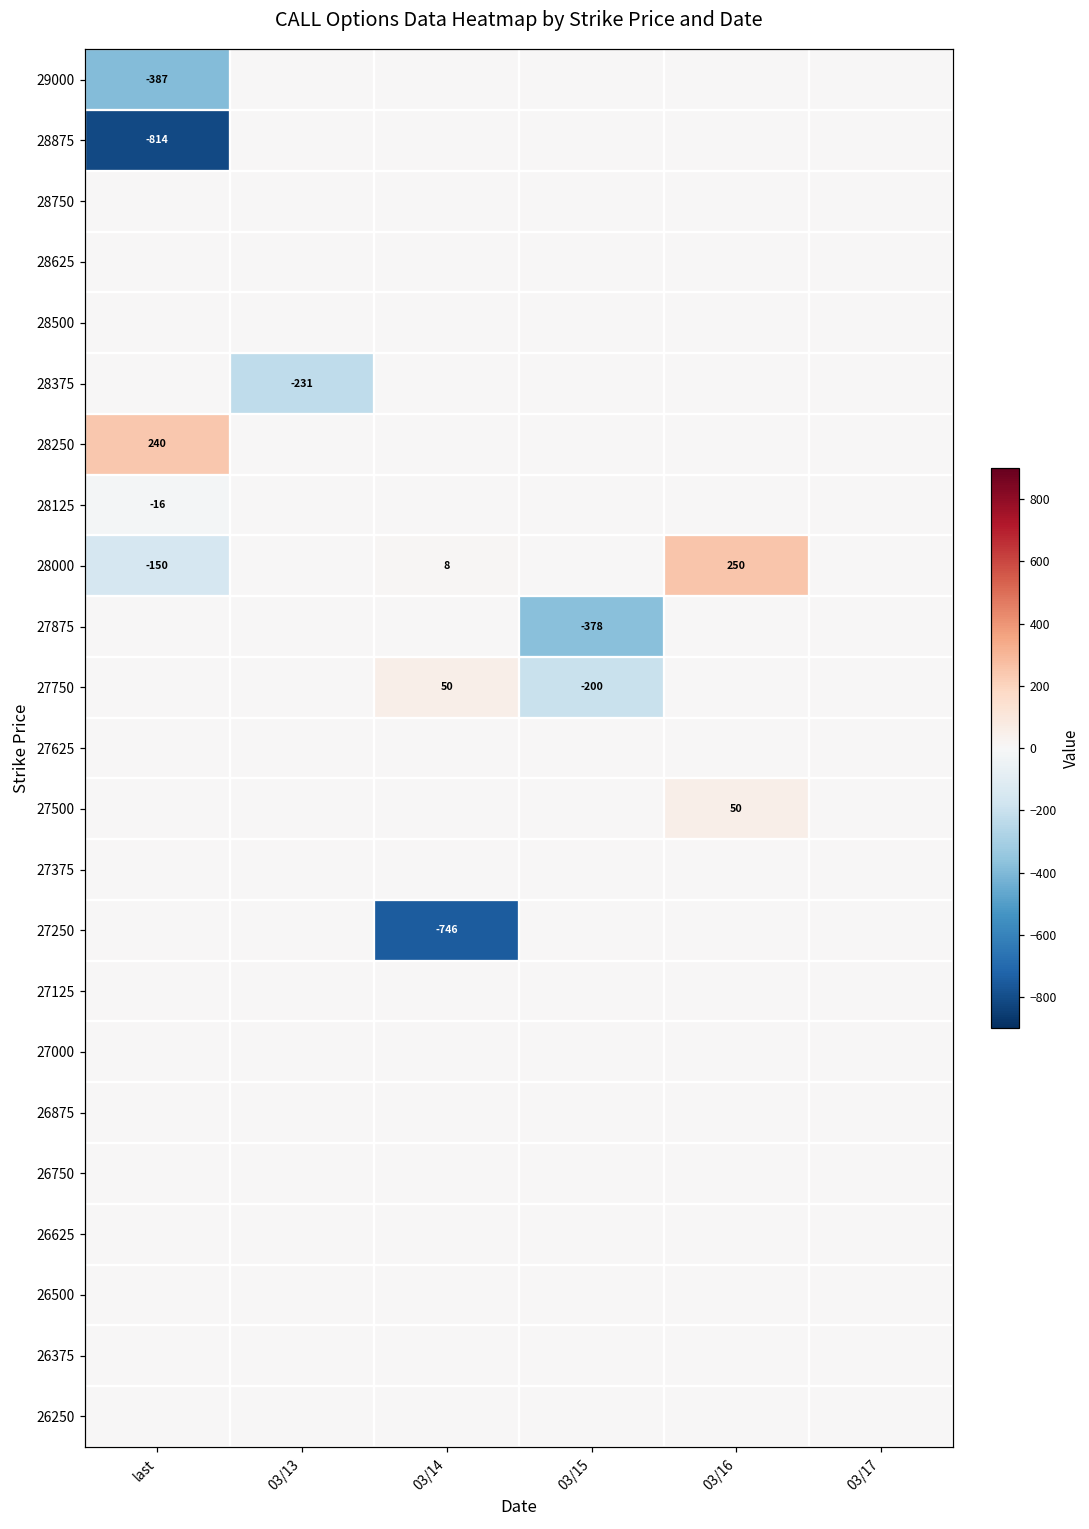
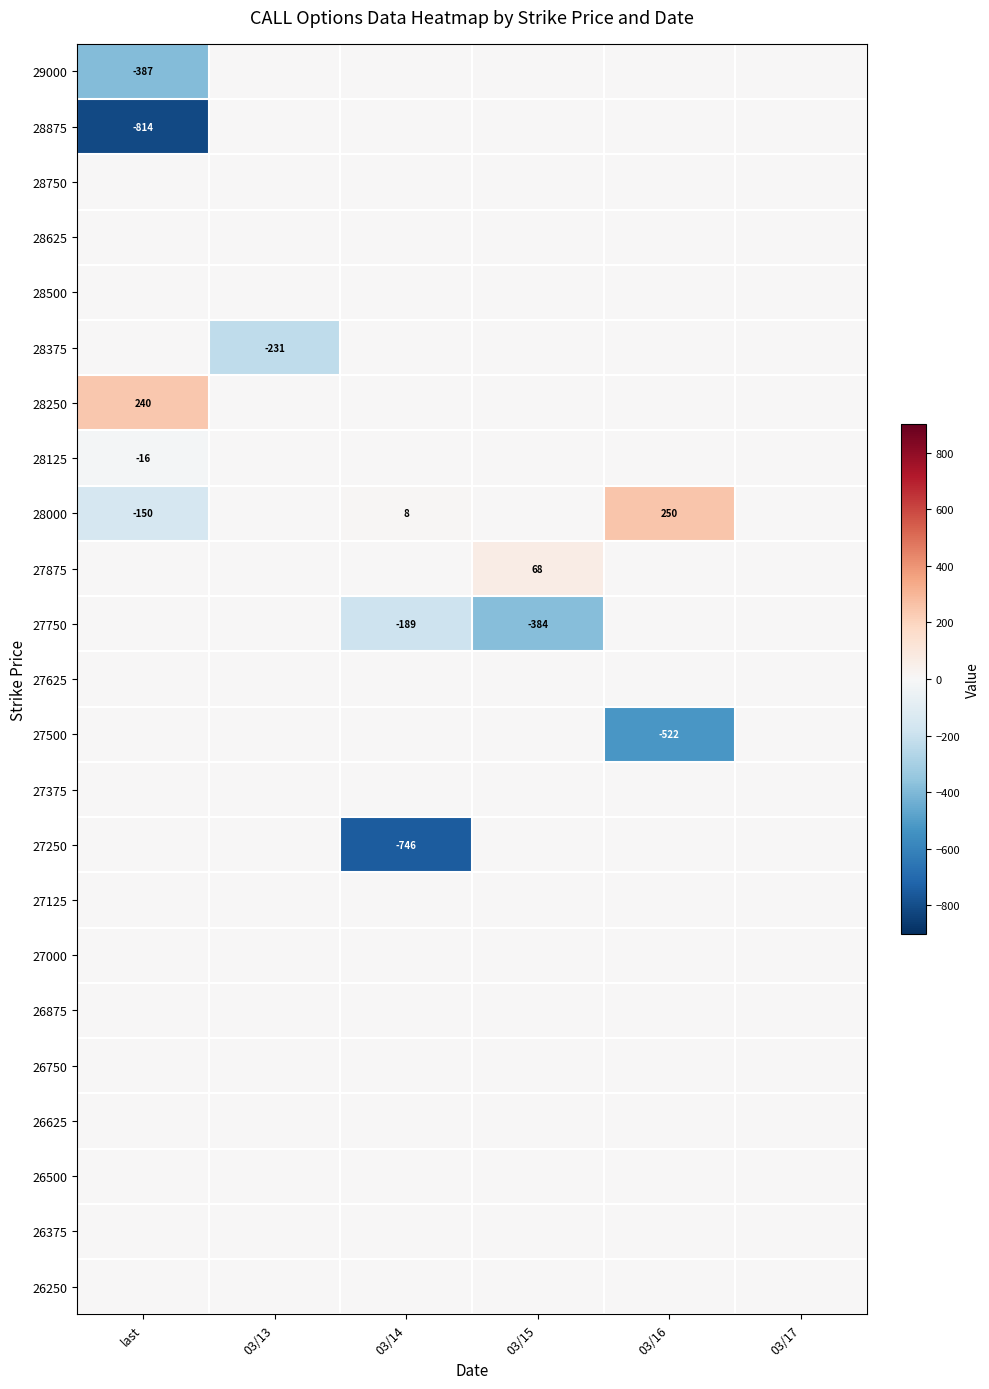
27875, 03/15: -378 -> 68
27750, 03/14: 50 -> -189
27750, 03/15: -200 -> -384
27500, 03/16: 50 -> -522
